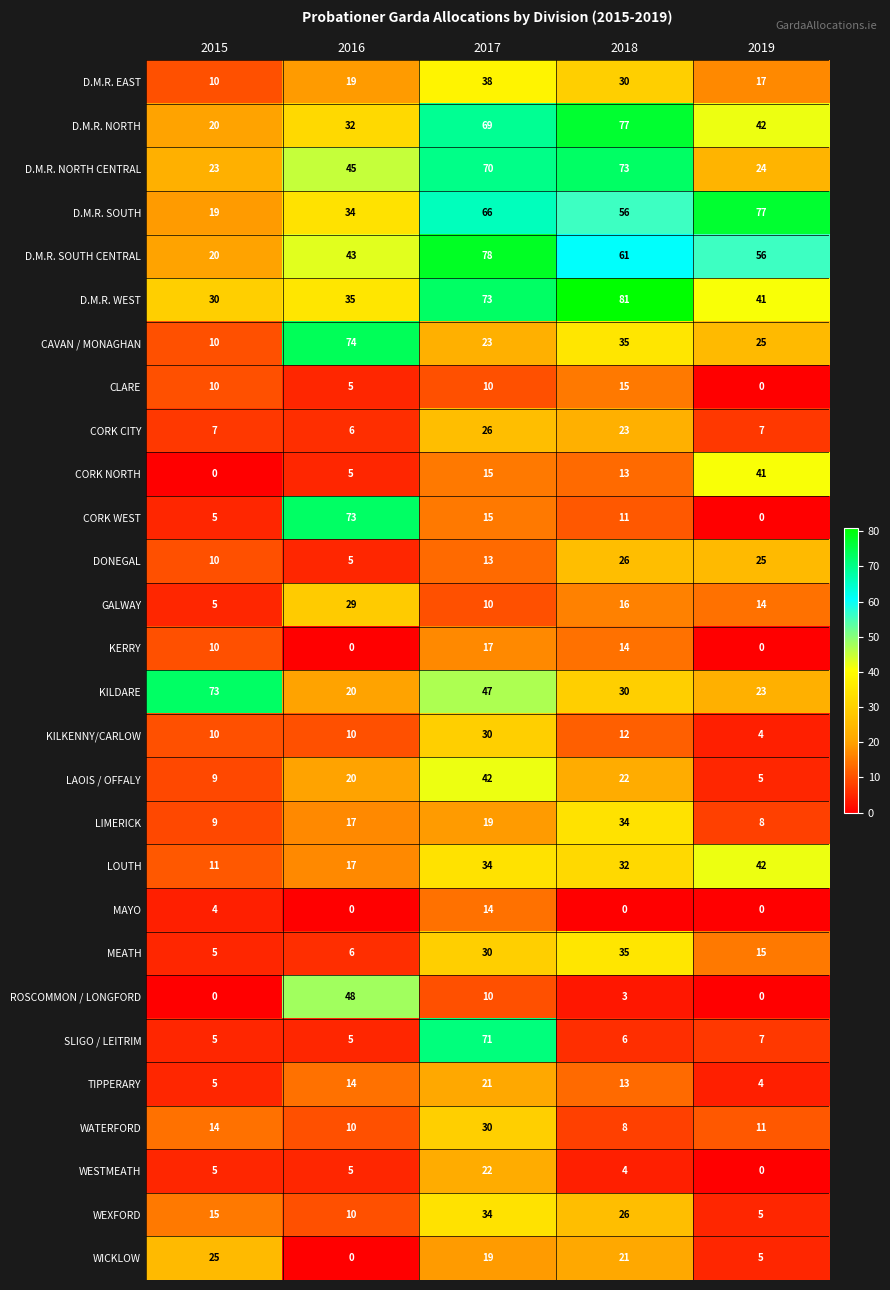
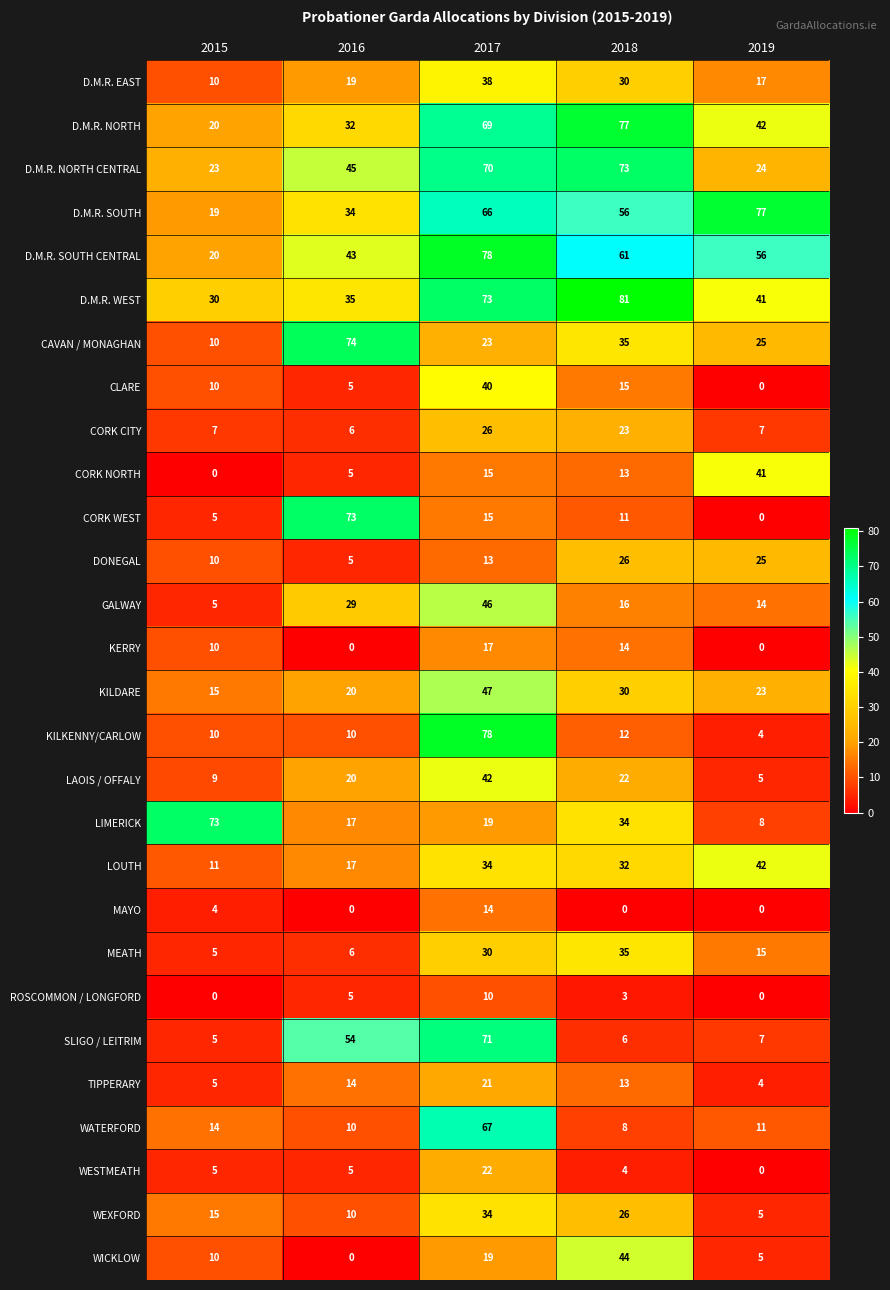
CLARE, 2017: 10 -> 40
GALWAY, 2017: 10 -> 46
KILDARE, 2015: 73 -> 15
KILKENNY/CARLOW, 2017: 30 -> 78
LIMERICK, 2015: 9 -> 73
ROSCOMMON / LONGFORD, 2016: 48 -> 5
SLIGO / LEITRIM, 2016: 5 -> 54
WATERFORD, 2017: 30 -> 67
WICKLOW, 2015: 25 -> 10
WICKLOW, 2018: 21 -> 44
